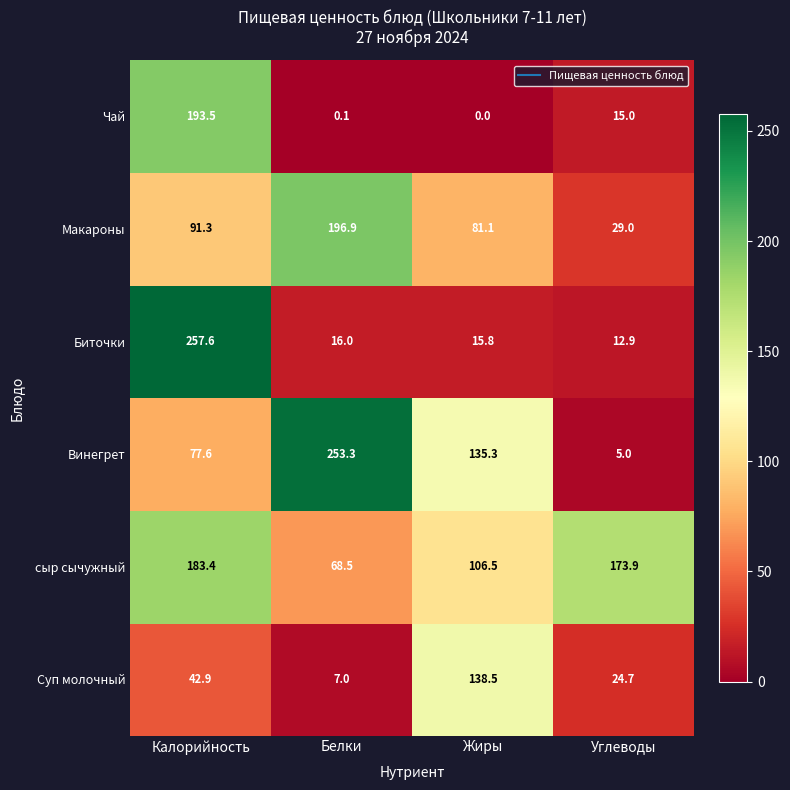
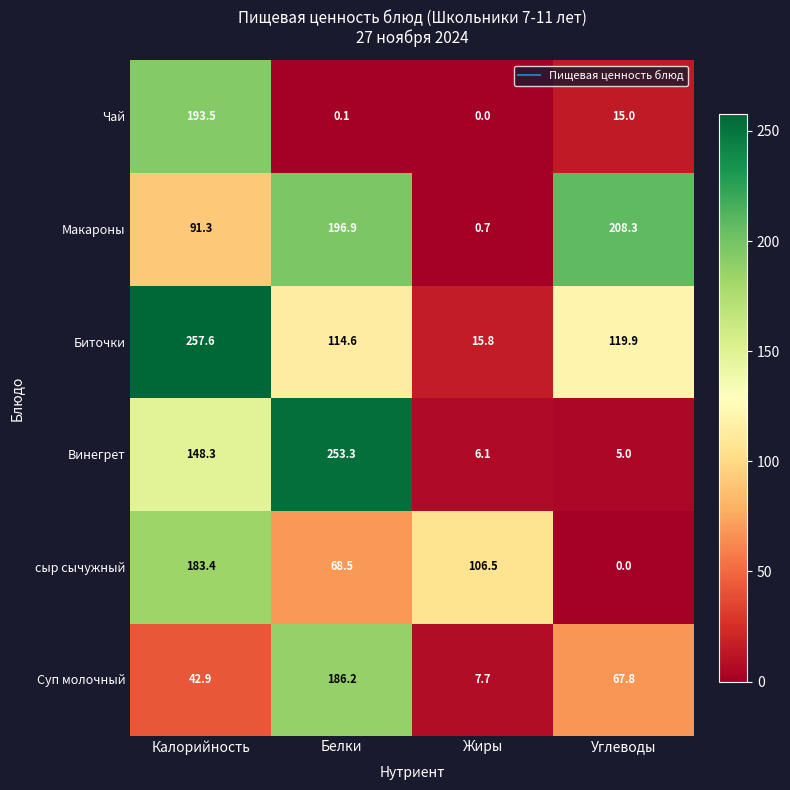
Макароны, Жиры: 81.1 -> 0.7
Макароны, Углеводы: 29.0 -> 208.3
Биточки, Белки: 16.0 -> 114.6
Биточки, Углеводы: 12.9 -> 119.9
Винегрет, Калорийность: 77.6 -> 148.3
Винегрет, Жиры: 135.3 -> 6.1
сыр сычужный, Углеводы: 173.9 -> 0.0
Суп молочный, Белки: 7.0 -> 186.2
Суп молочный, Жиры: 138.5 -> 7.7
Суп молочный, Углеводы: 24.7 -> 67.8
